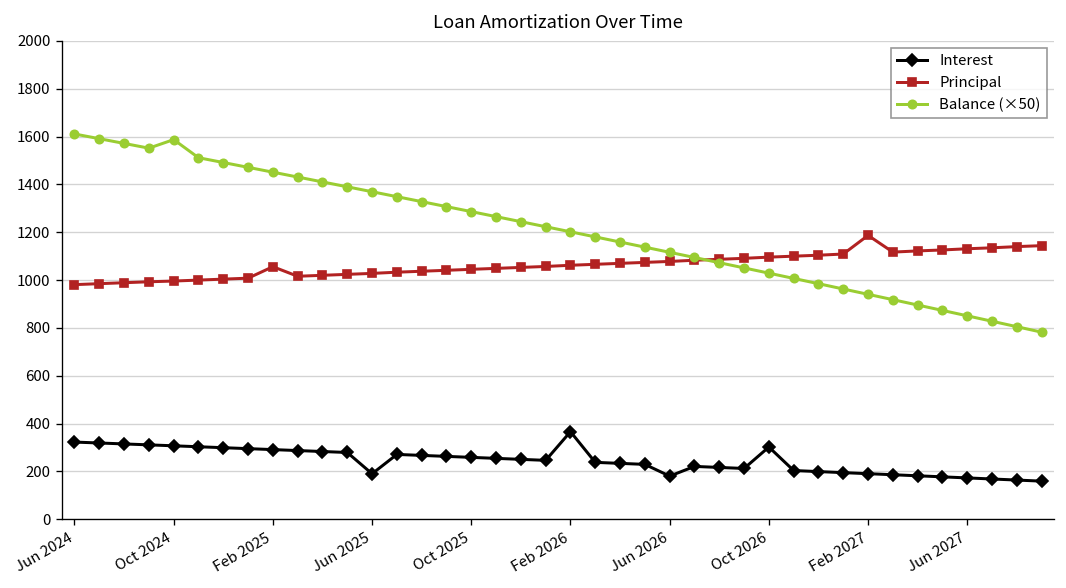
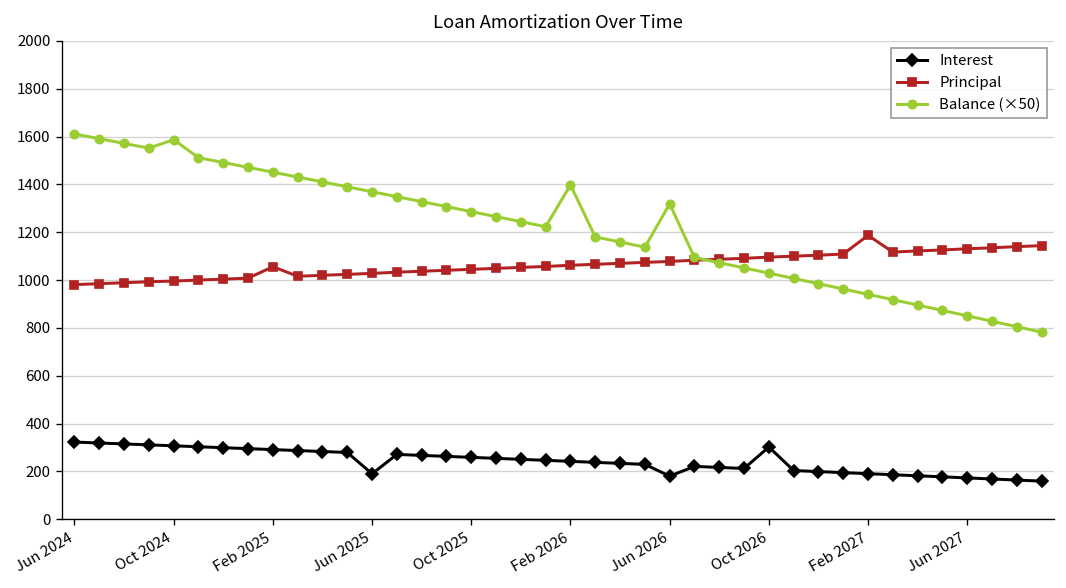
Interest, Feb 2026: 370 -> 240
Balance (×50), Feb 2026: 1200 -> 1400
Balance (×50), Jun 2026: 1120 -> 1320
